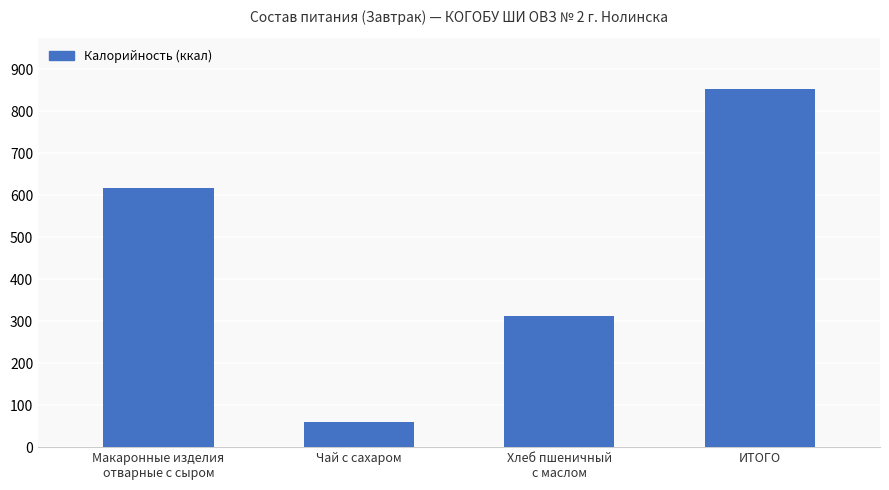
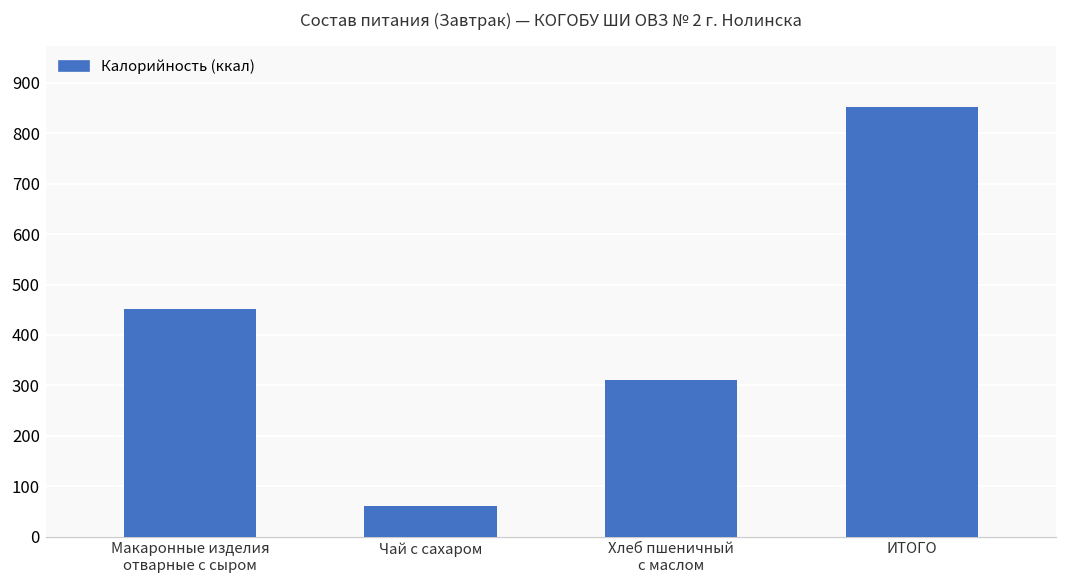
Макаронные изделия отварные с сыром: 620 -> 450
